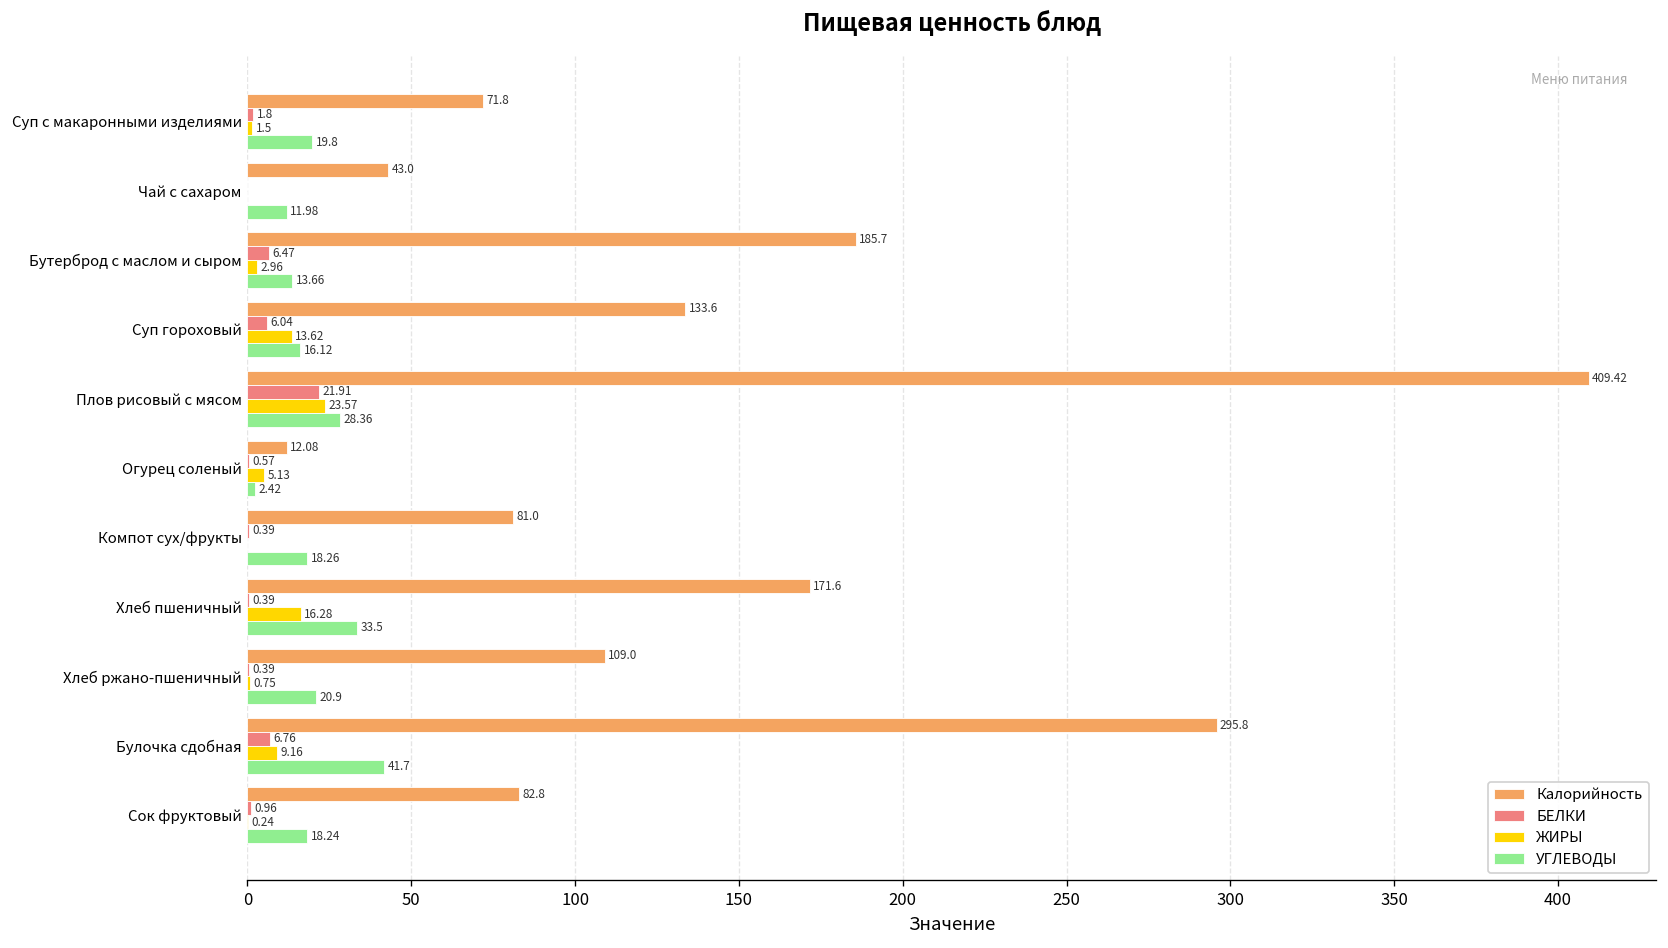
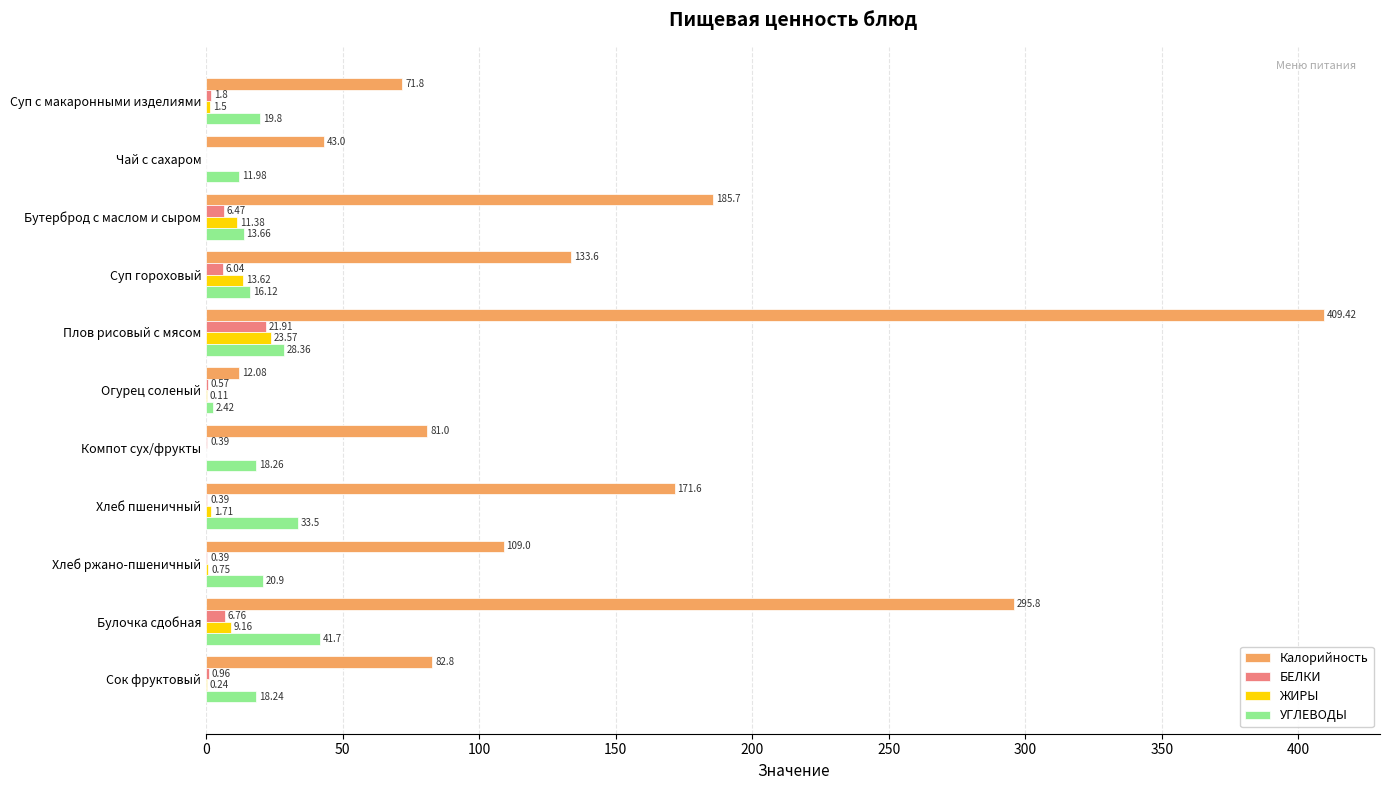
ЖИРЫ, Бутерброд с маслом и сыром: 2.96 -> 11.38
ЖИРЫ, Огурец соленый: 5.13 -> 0.11
ЖИРЫ, Хлеб пшеничный: 16.28 -> 1.71
